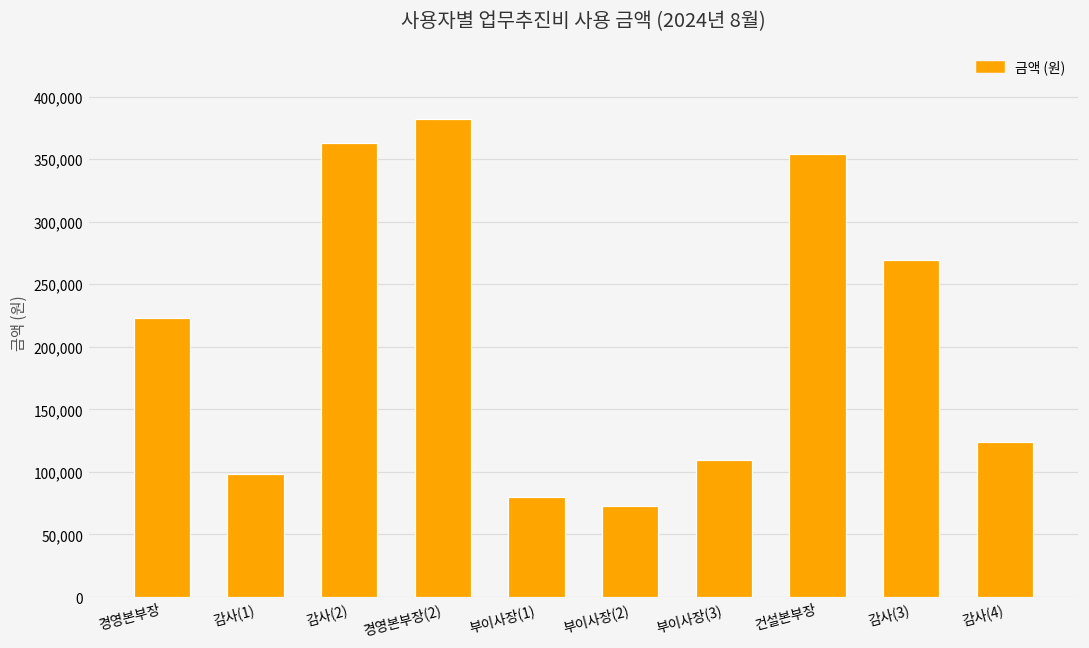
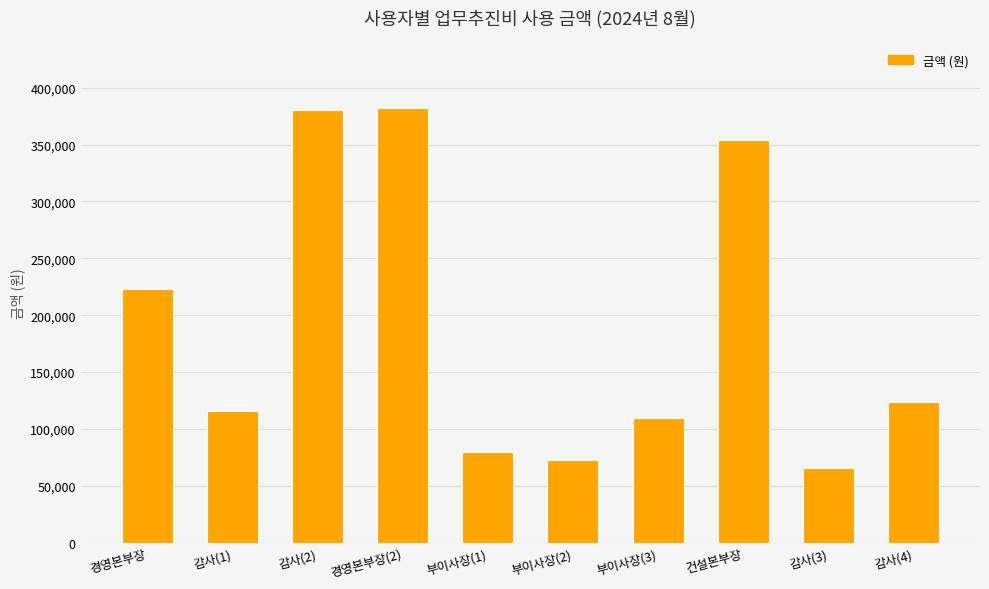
감사(1): 99,000 -> 116,000
감사(2): 363,000 -> 380,000
감사(3): 269,000 -> 66,000
